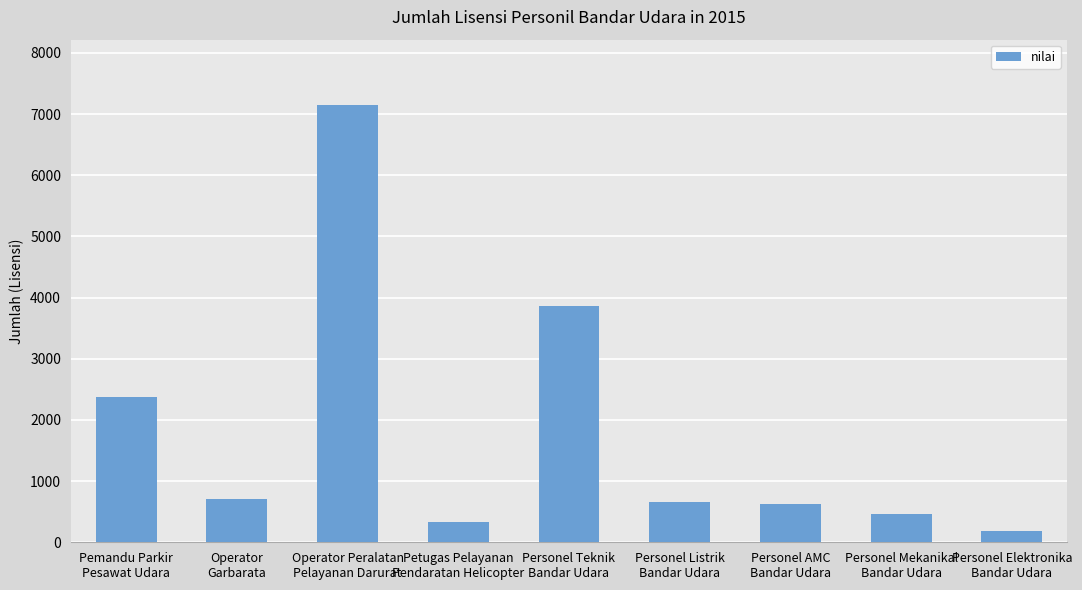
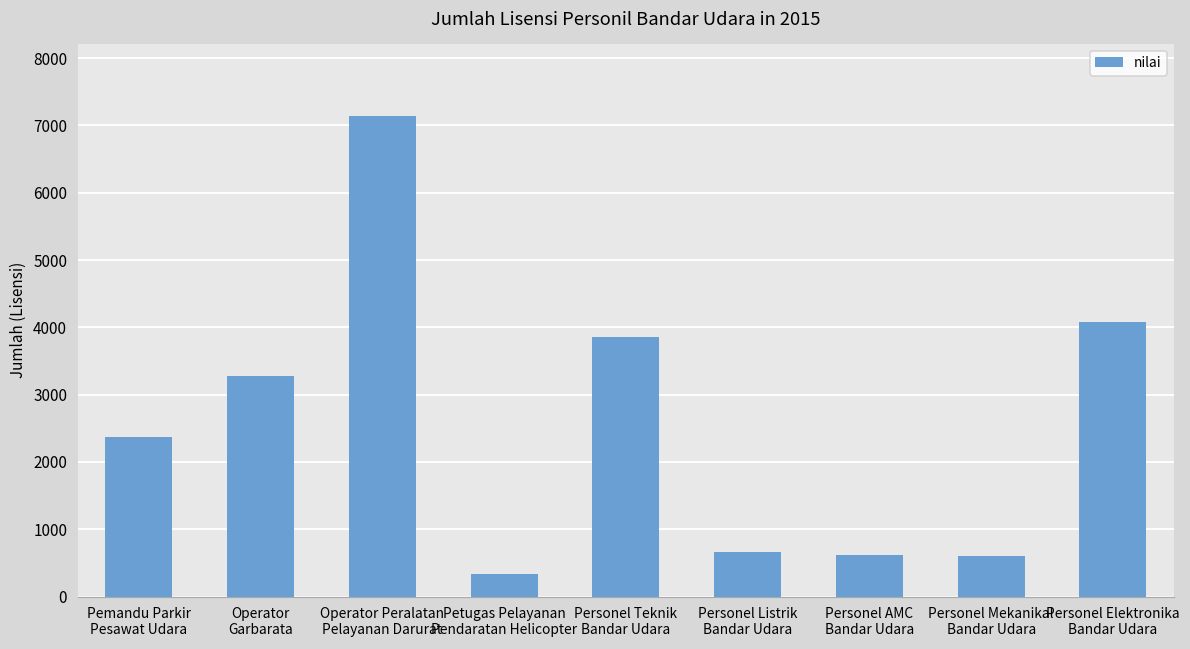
Operator Garbarata: 700 -> 3300
Personel Mekanikal Bandar Udara: 500 -> 600
Personel Elektronika Bandar Udara: 200 -> 4100
